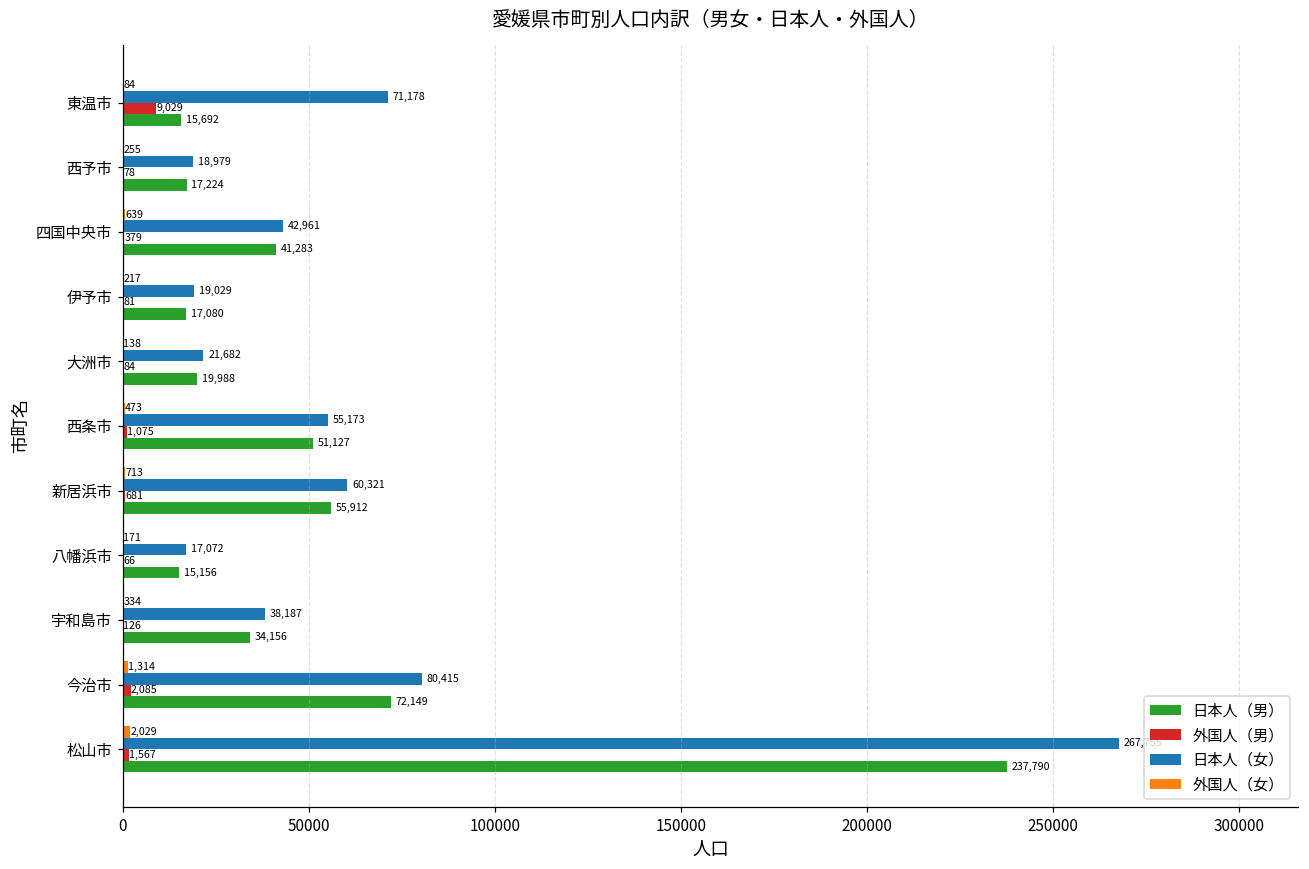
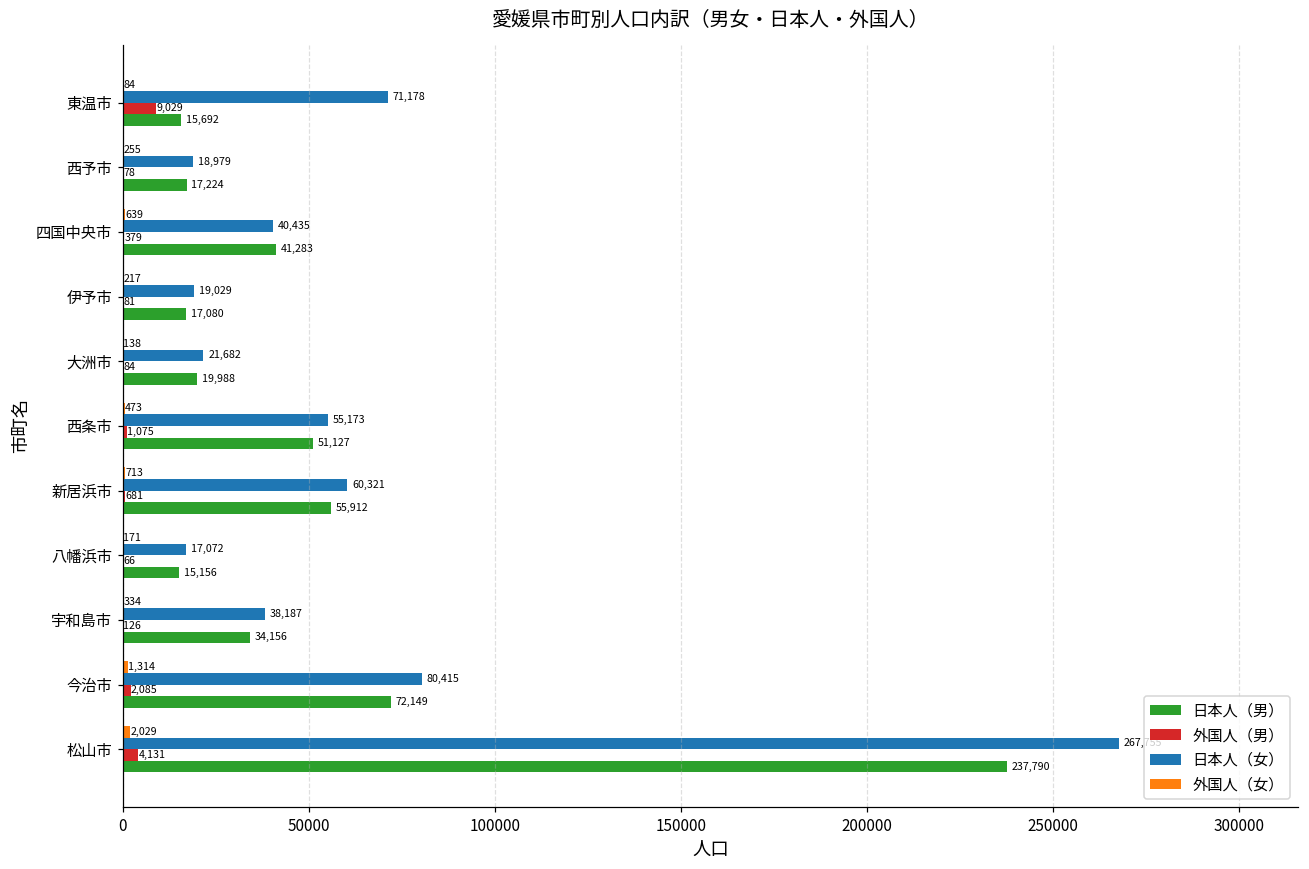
日本人（女）, 四国中央市: 42,961 -> 40,435
外国人（男）, 松山市: 1,567 -> 4,131
